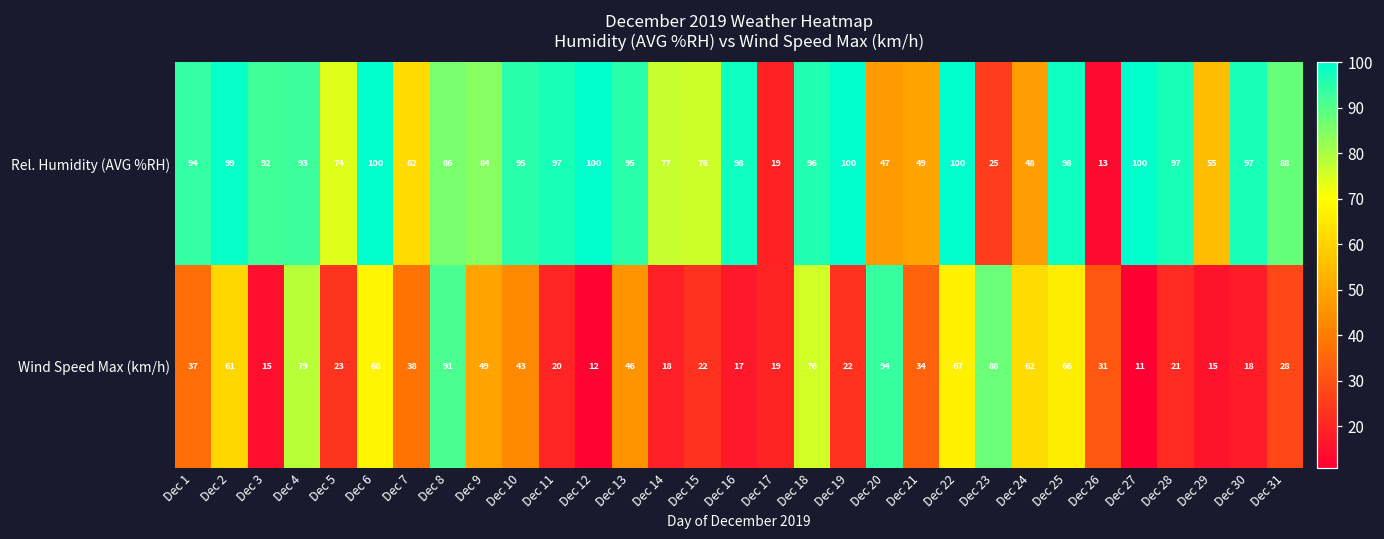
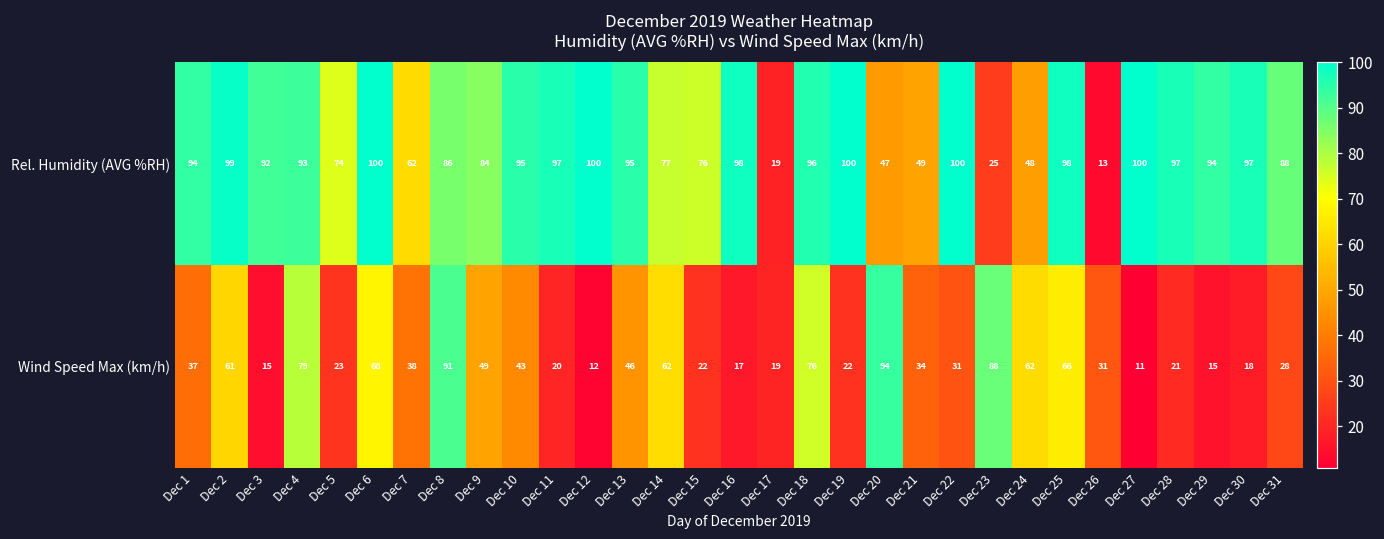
Rel. Humidity (AVG %RH), Dec 29: 55 -> 94
Wind Speed Max (km/h), Dec 14: 18 -> 62
Wind Speed Max (km/h), Dec 22: 67 -> 31
